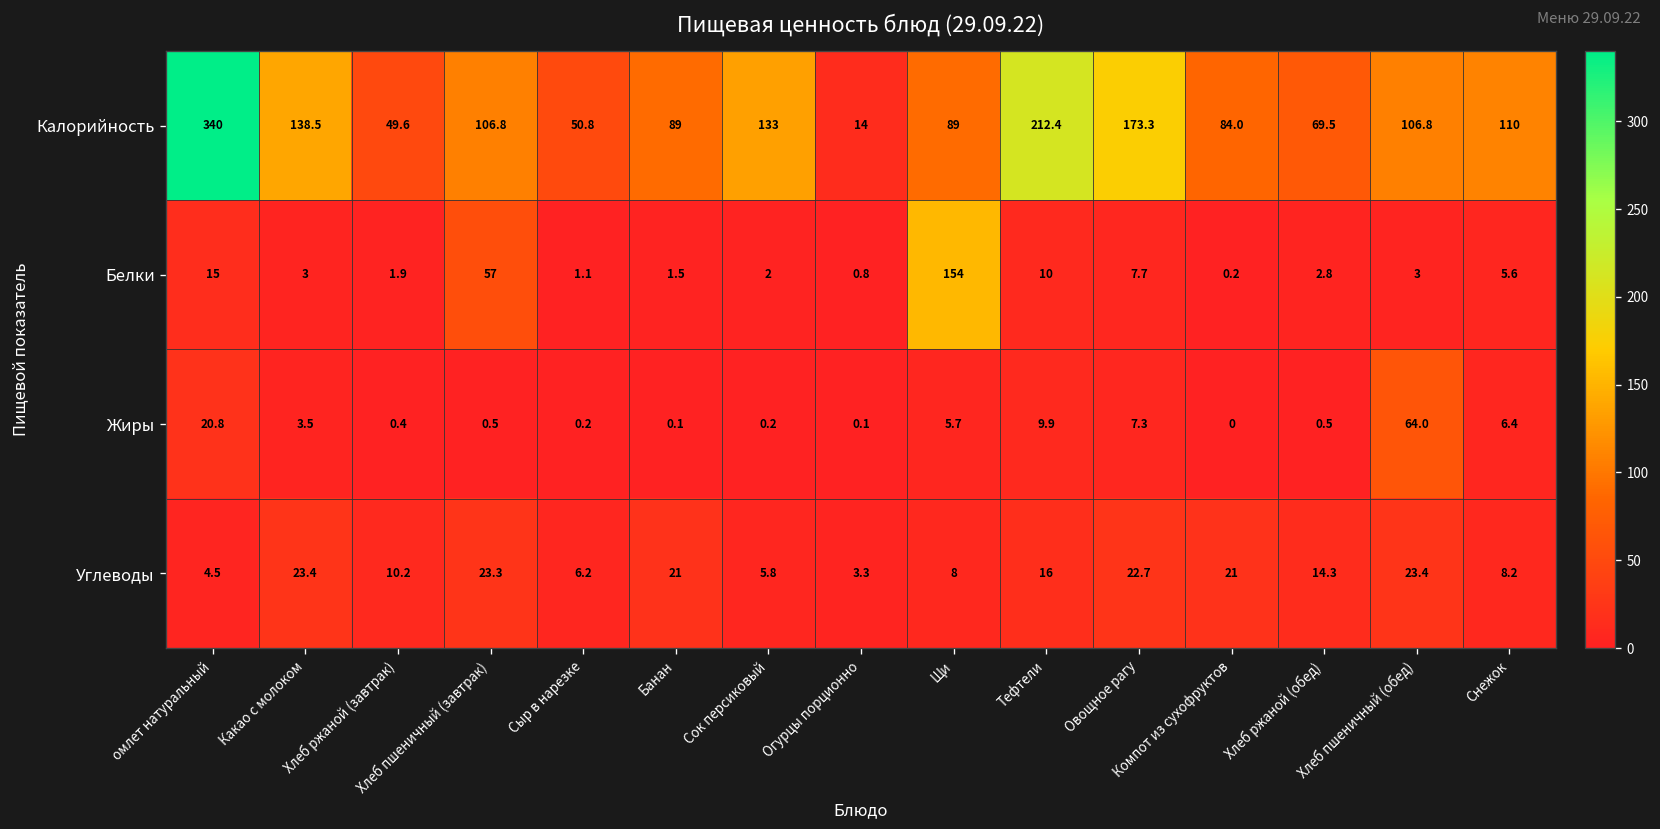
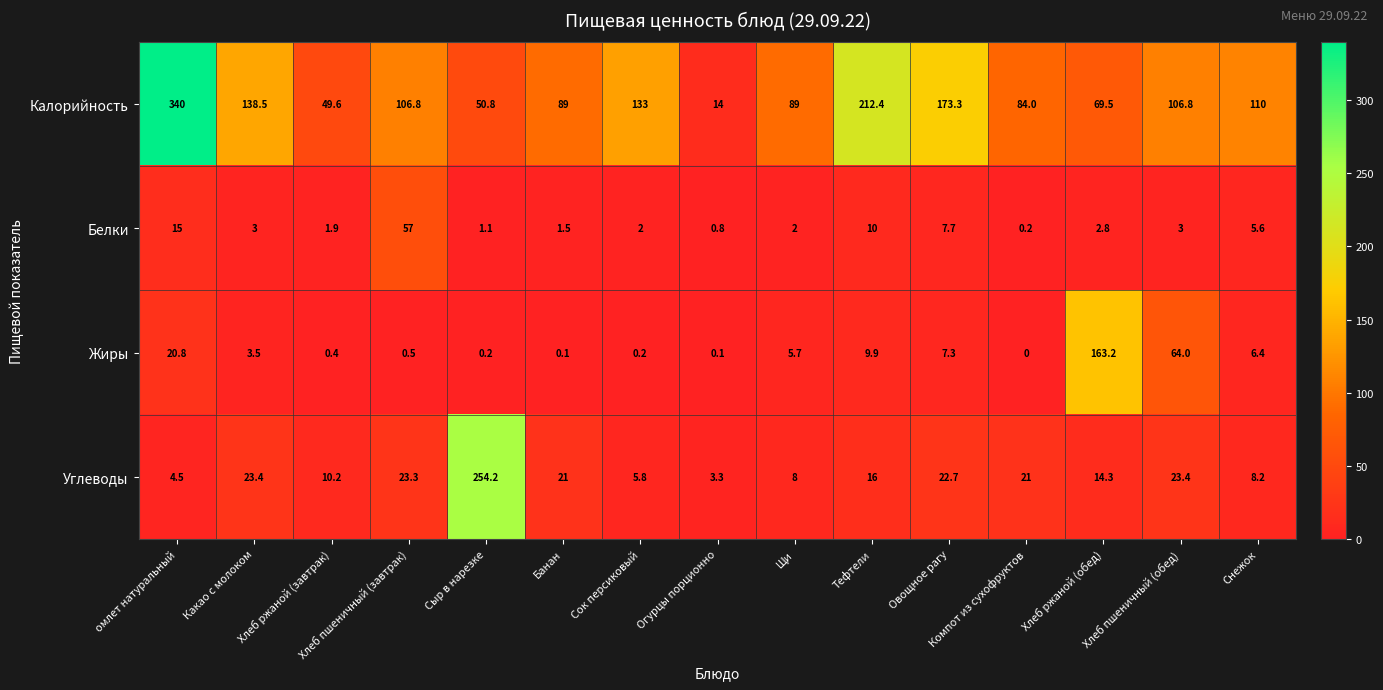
Белки, Щи: 154 -> 2
Жиры, Хлеб ржаной (обед): 0.5 -> 163.2
Углеводы, Сыр в нарезке: 6.2 -> 254.2
